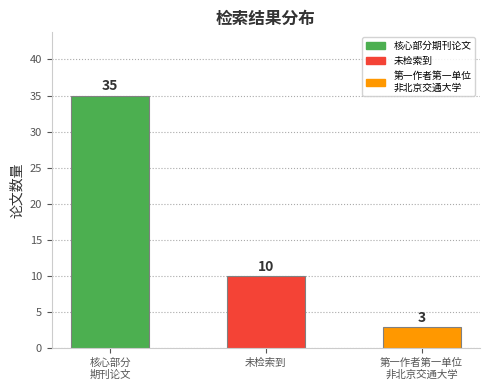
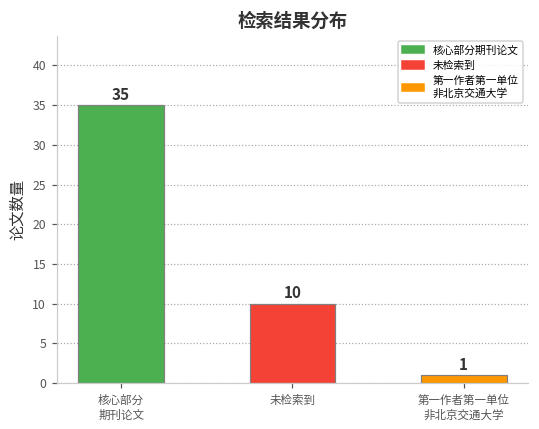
第一作者第一单位 非北京交通大学: 3 -> 1
